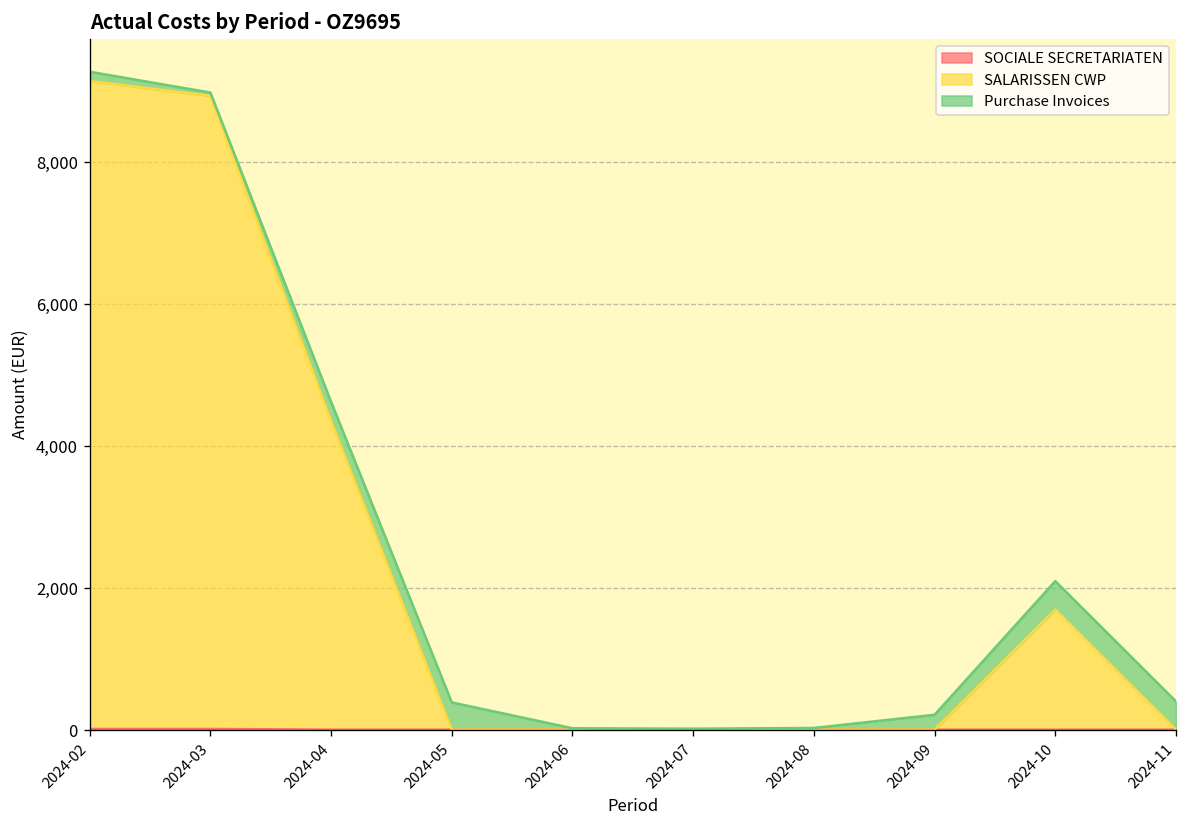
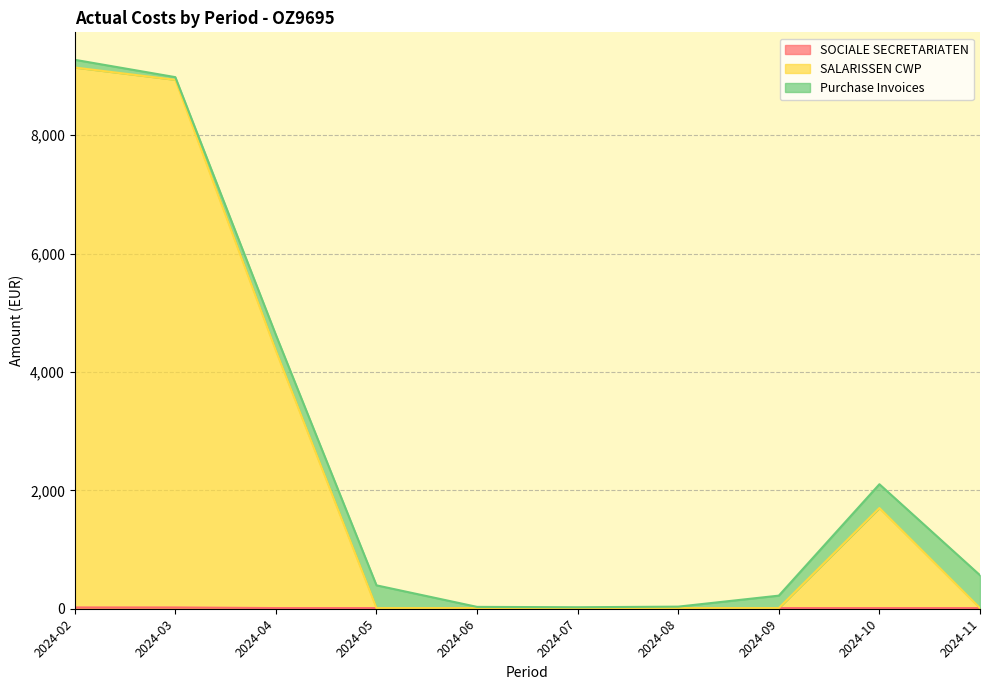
Purchase Invoices, 2024-11: 400 -> 600
